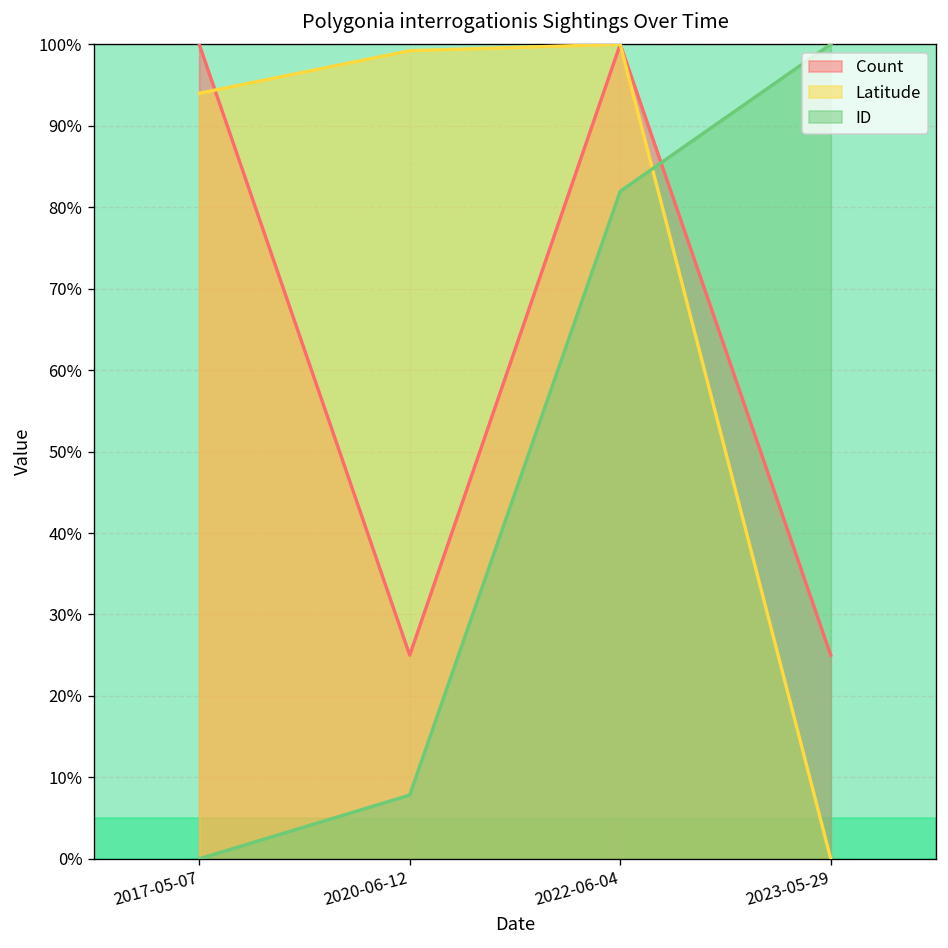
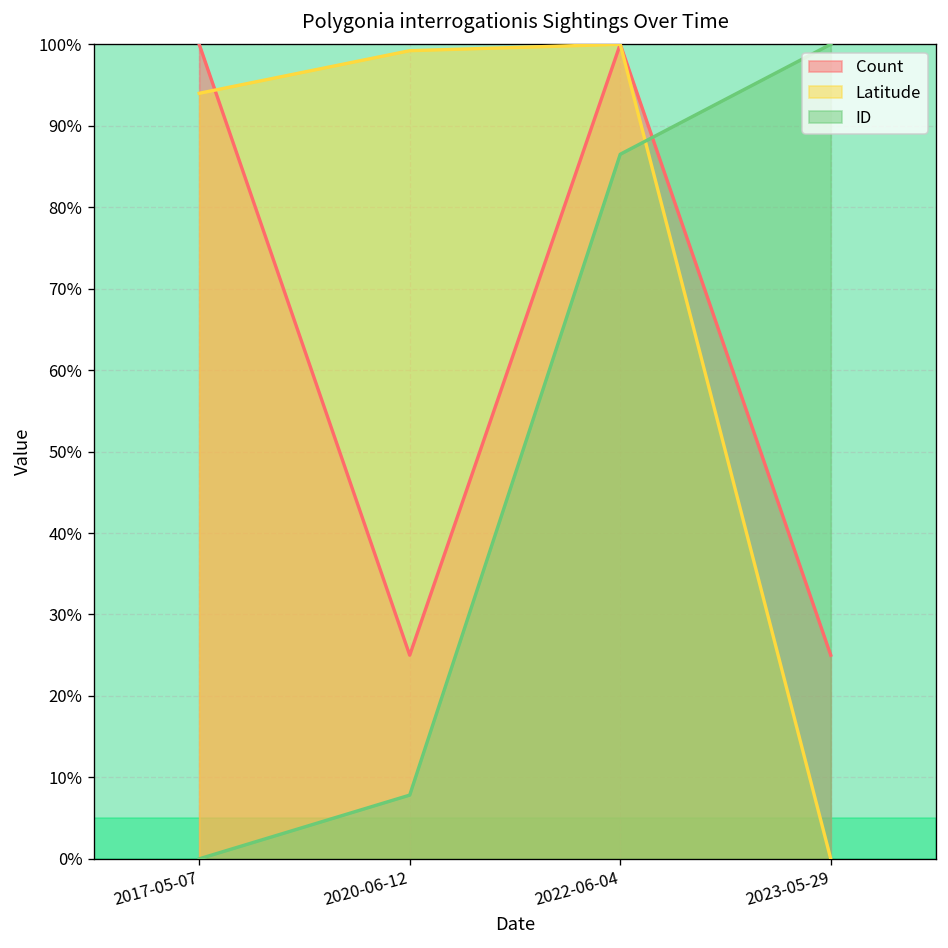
ID, 2022-06-04: 82% -> 86%
